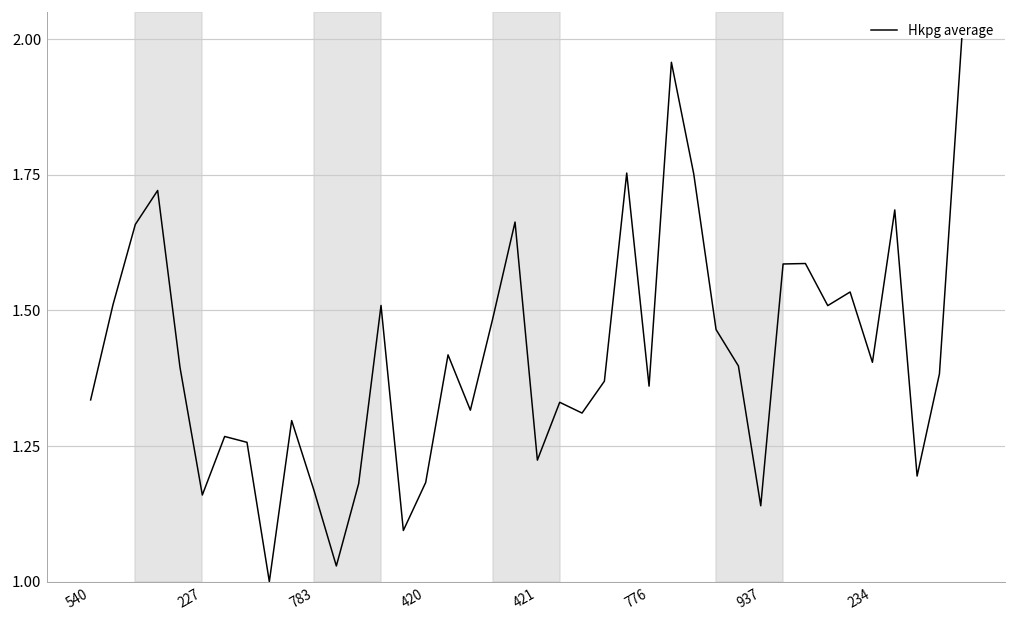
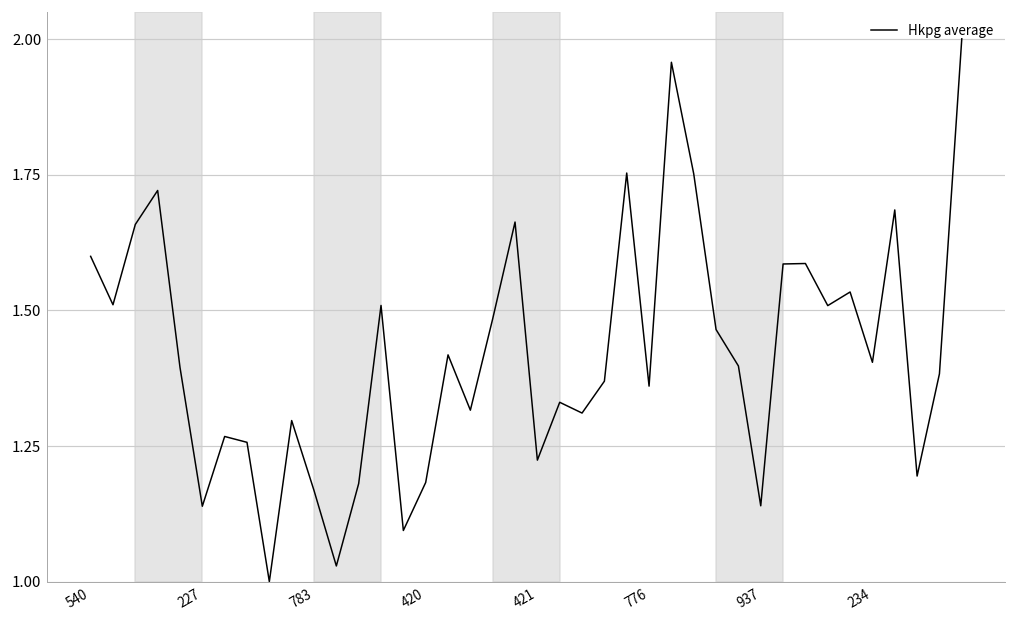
540: 1.33 -> 1.60
227: 1.16 -> 1.14
